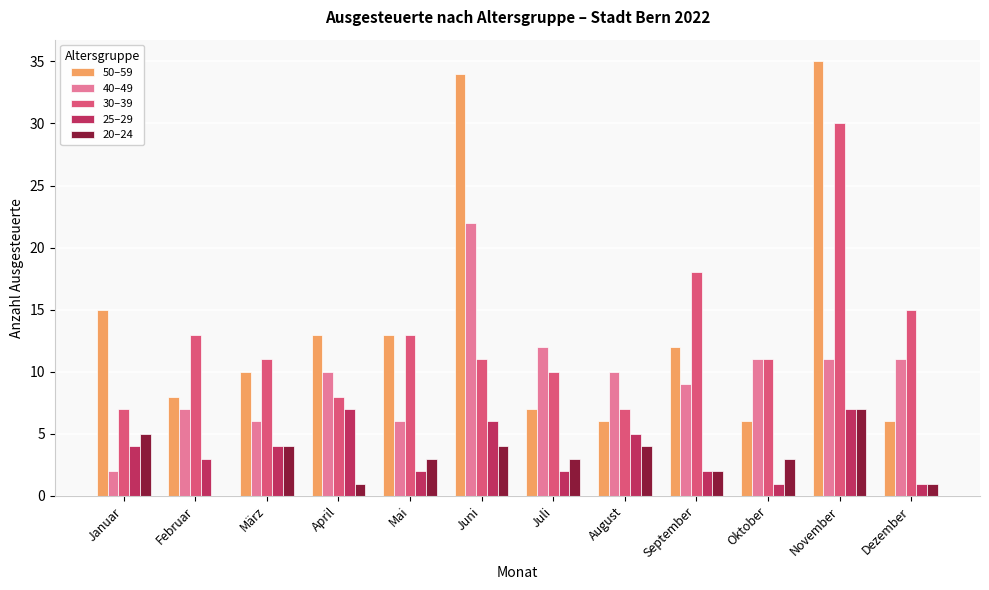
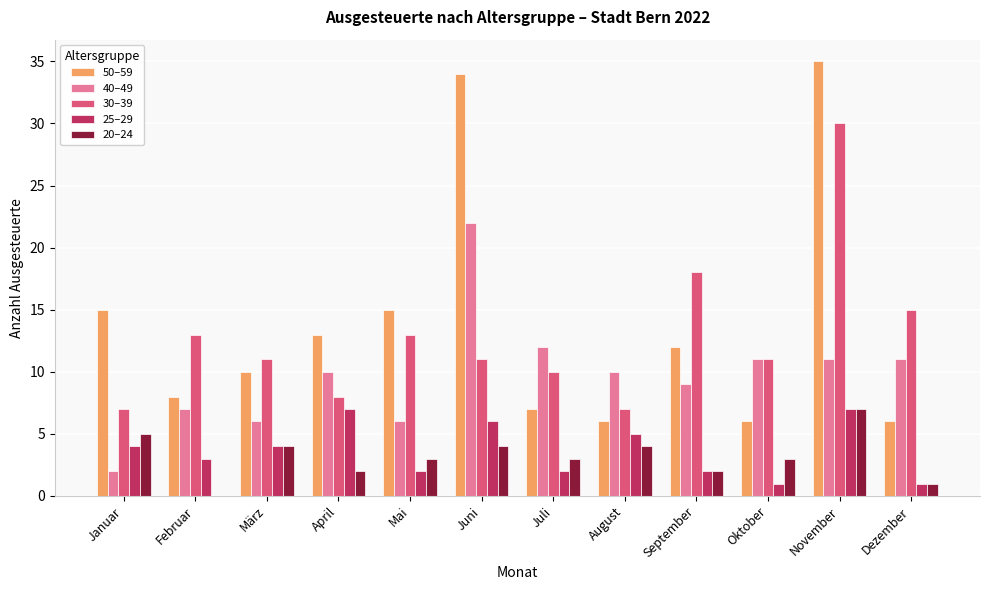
20–24, April: 1 -> 2
50–59, Mai: 13 -> 15
